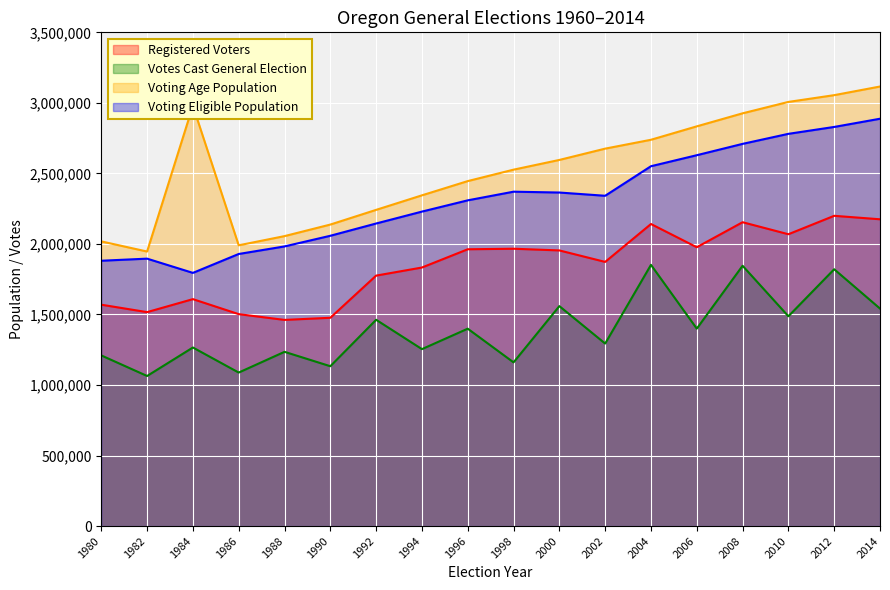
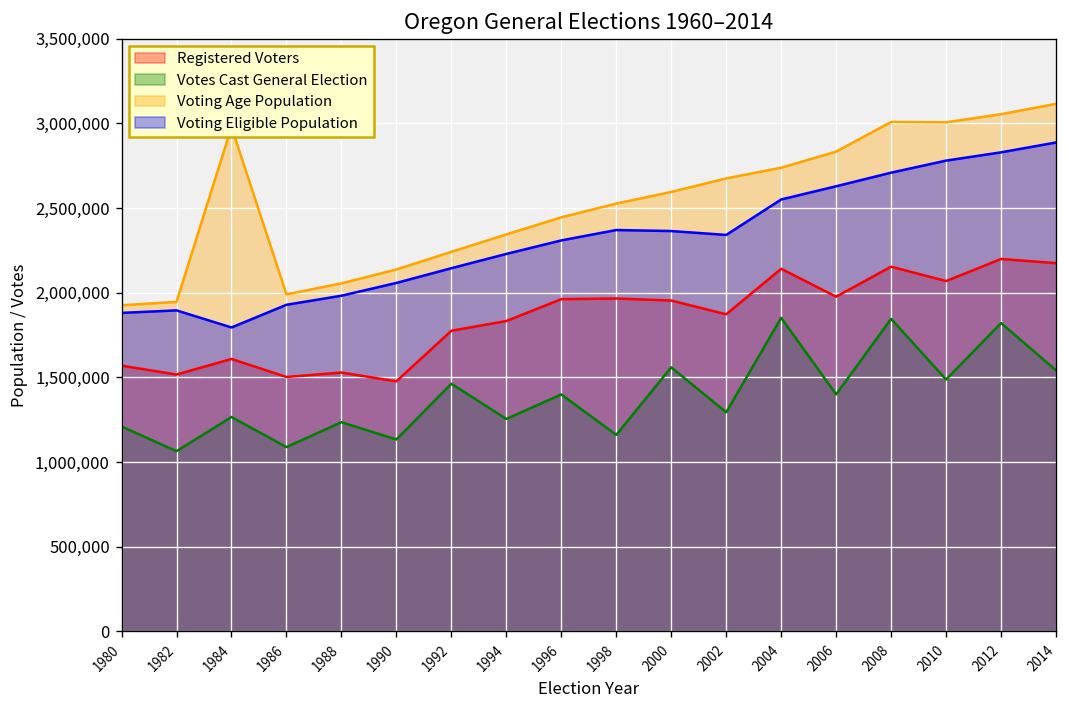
Voting Age Population, 1980: 2,020,000 -> 1,930,000
Registered Voters, 1988: 1,460,000 -> 1,530,000
Voting Age Population, 2008: 2,930,000 -> 3,010,000
